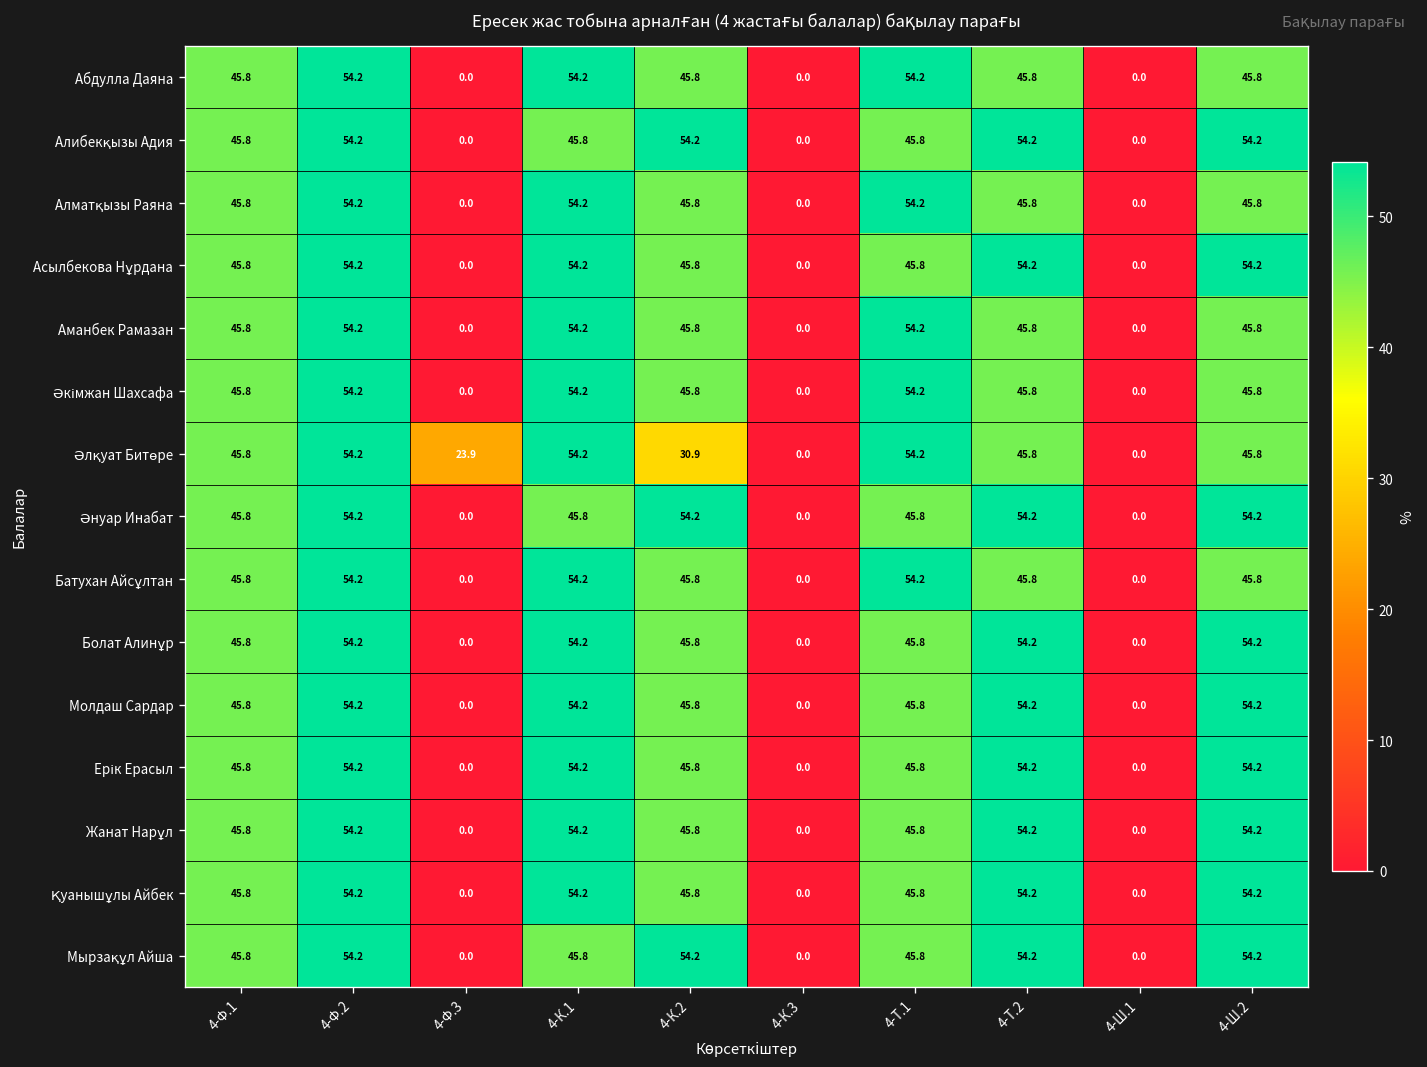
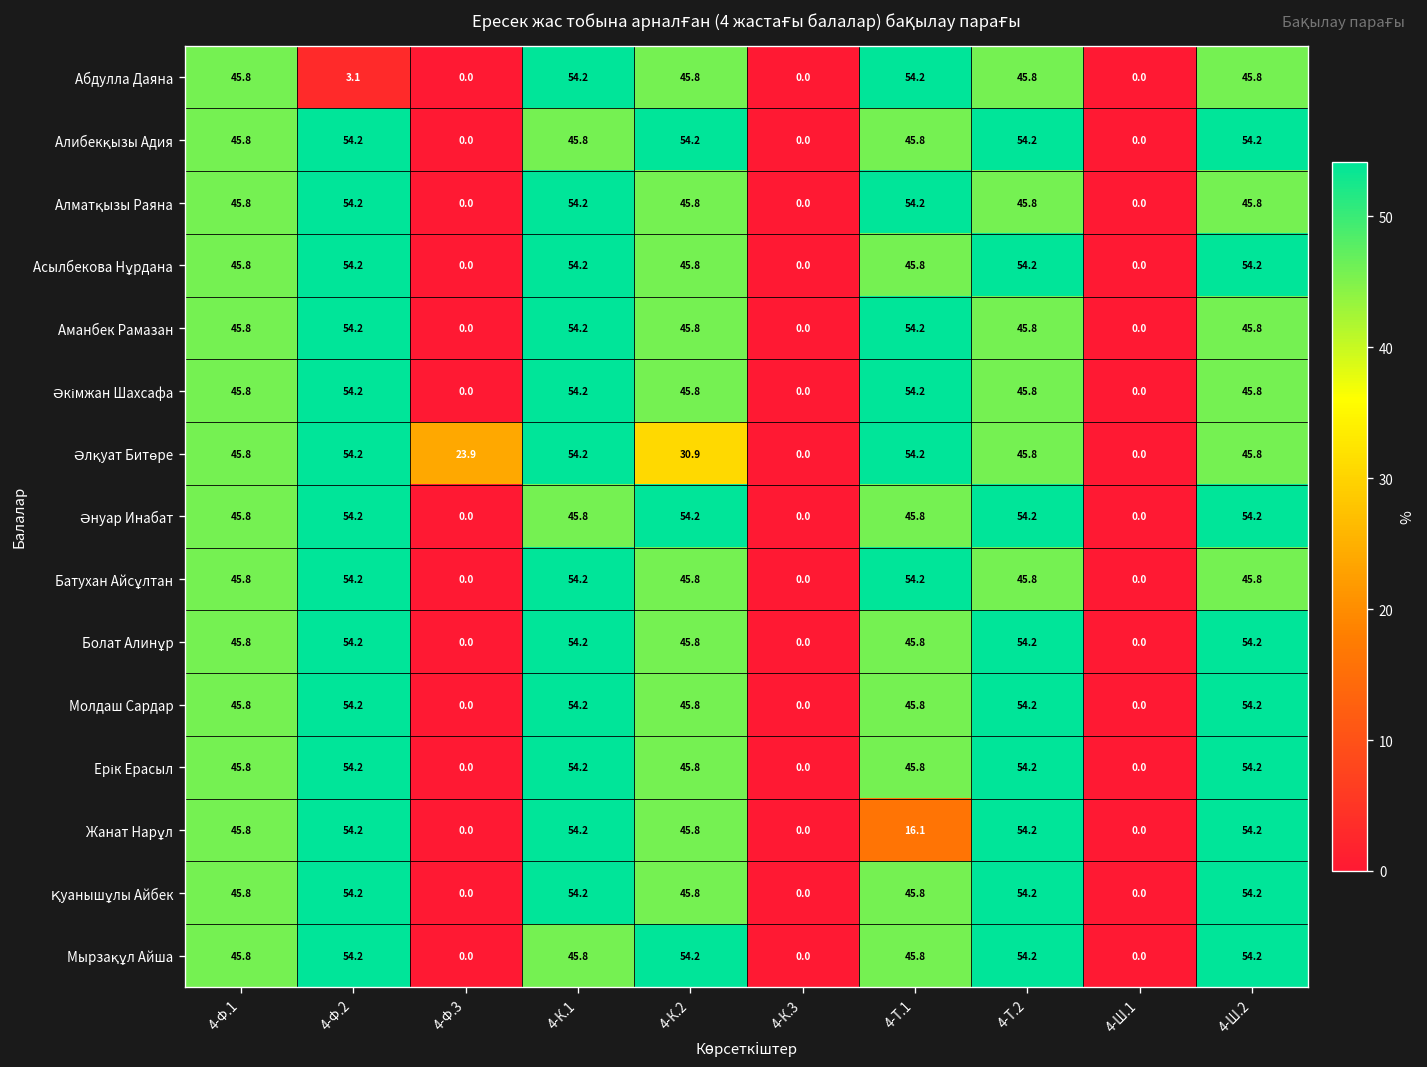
Абдулла Даяна, 4-Ф.2: 54.2 -> 3.1
Жанат Нарұл, 4-Т.1: 45.8 -> 16.1
